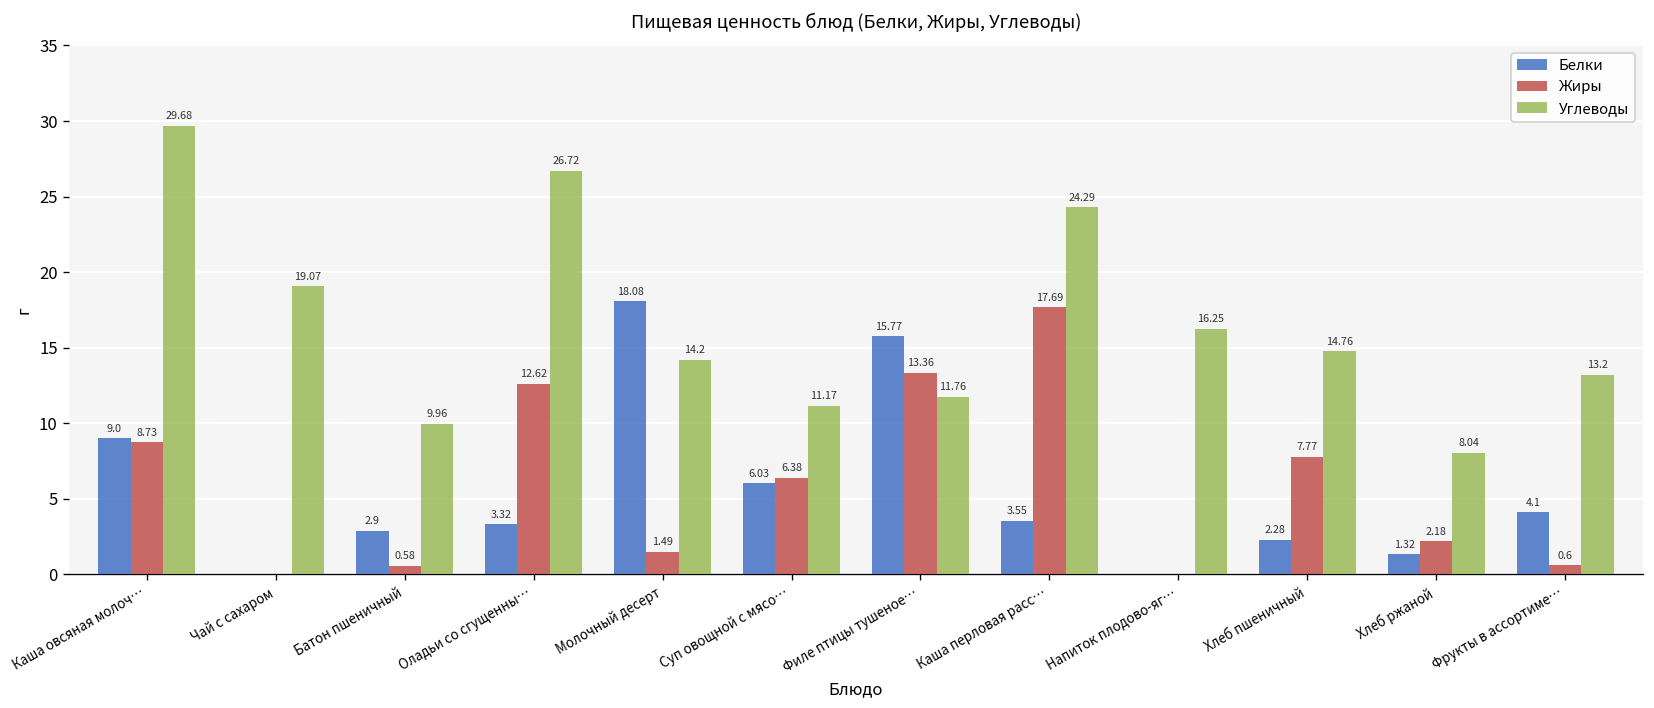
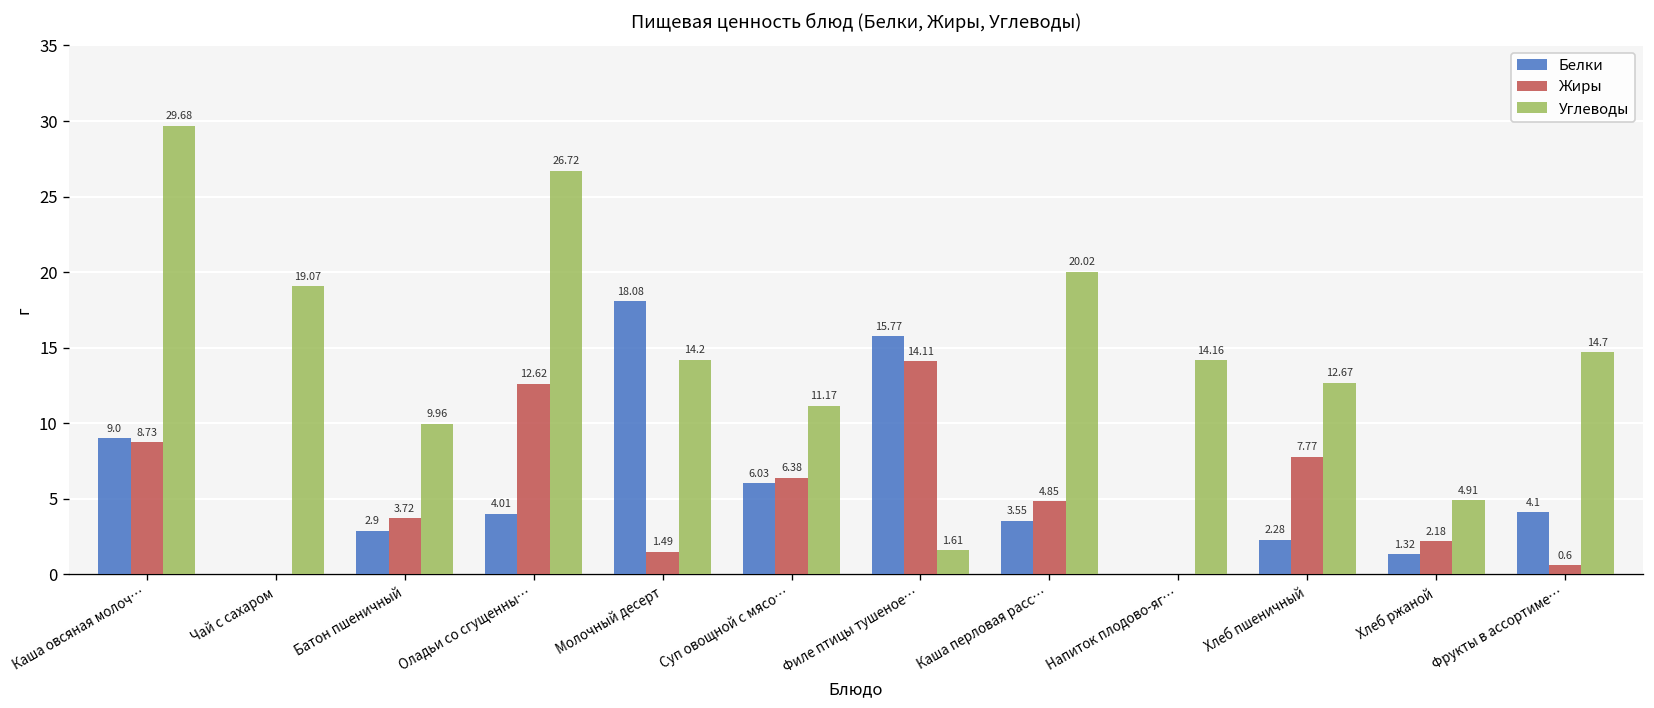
Жиры, Батон пшеничный: 0.58 -> 3.72
Белки, Оладьи со сгущенны…: 3.32 -> 4.01
Жиры, Филе птицы тушеное…: 13.36 -> 14.11
Углеводы, Филе птицы тушеное…: 11.76 -> 1.61
Жиры, Каша перловая расс…: 17.69 -> 4.85
Углеводы, Каша перловая расс…: 24.29 -> 20.02
Углеводы, Напиток плодово-яг…: 16.25 -> 14.16
Углеводы, Хлеб пшеничный: 14.76 -> 12.67
Углеводы, Хлеб ржаной: 8.04 -> 4.91
Углеводы, Фрукты в ассортиме…: 13.2 -> 14.7
